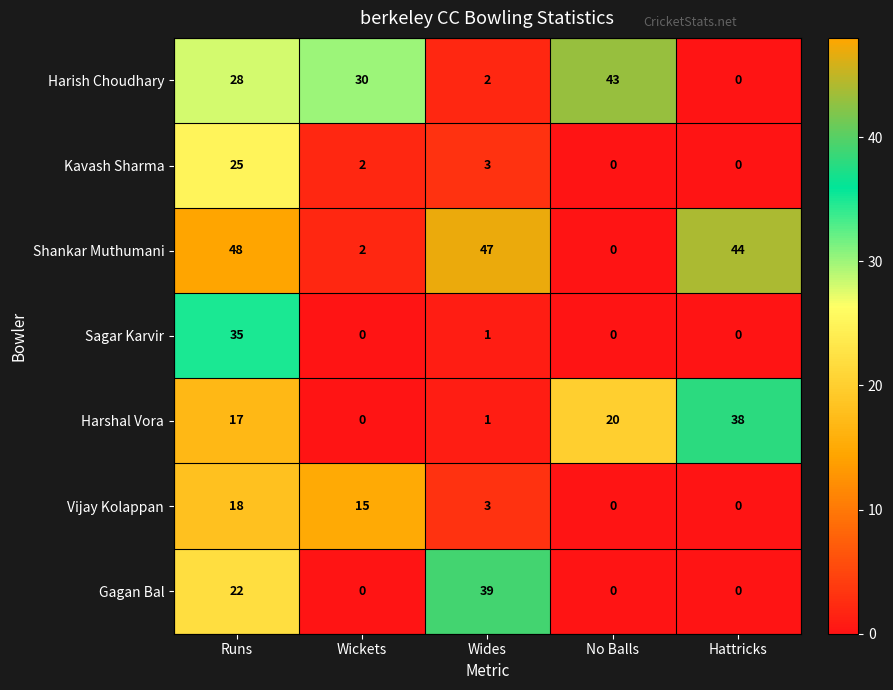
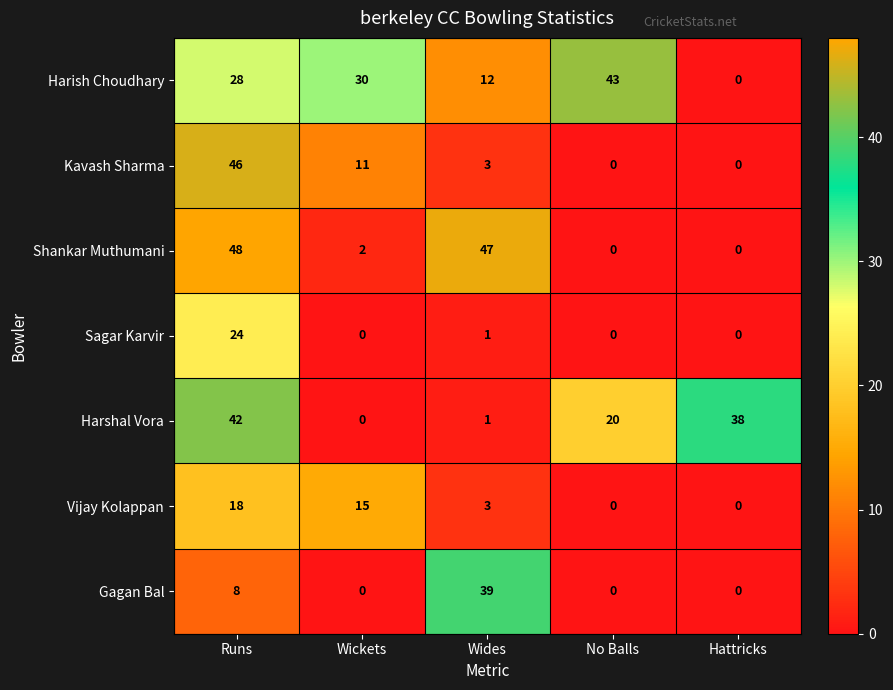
Harish Choudhary, Wides: 2 -> 12
Kavash Sharma, Runs: 25 -> 46
Kavash Sharma, Wickets: 2 -> 11
Shankar Muthumani, Hattricks: 44 -> 0
Sagar Karvir, Runs: 35 -> 24
Harshal Vora, Runs: 17 -> 42
Gagan Bal, Runs: 22 -> 8
